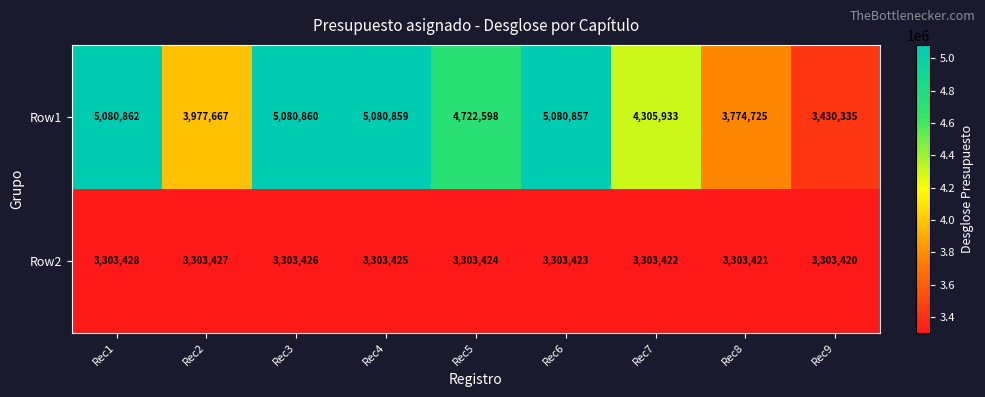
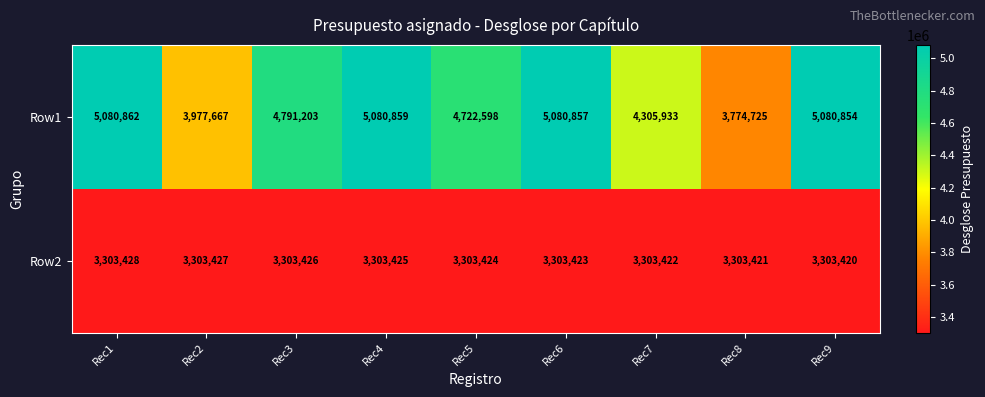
Row1, Rec3: 5,080,860 -> 4,791,203
Row1, Rec9: 3,430,335 -> 5,080,854
